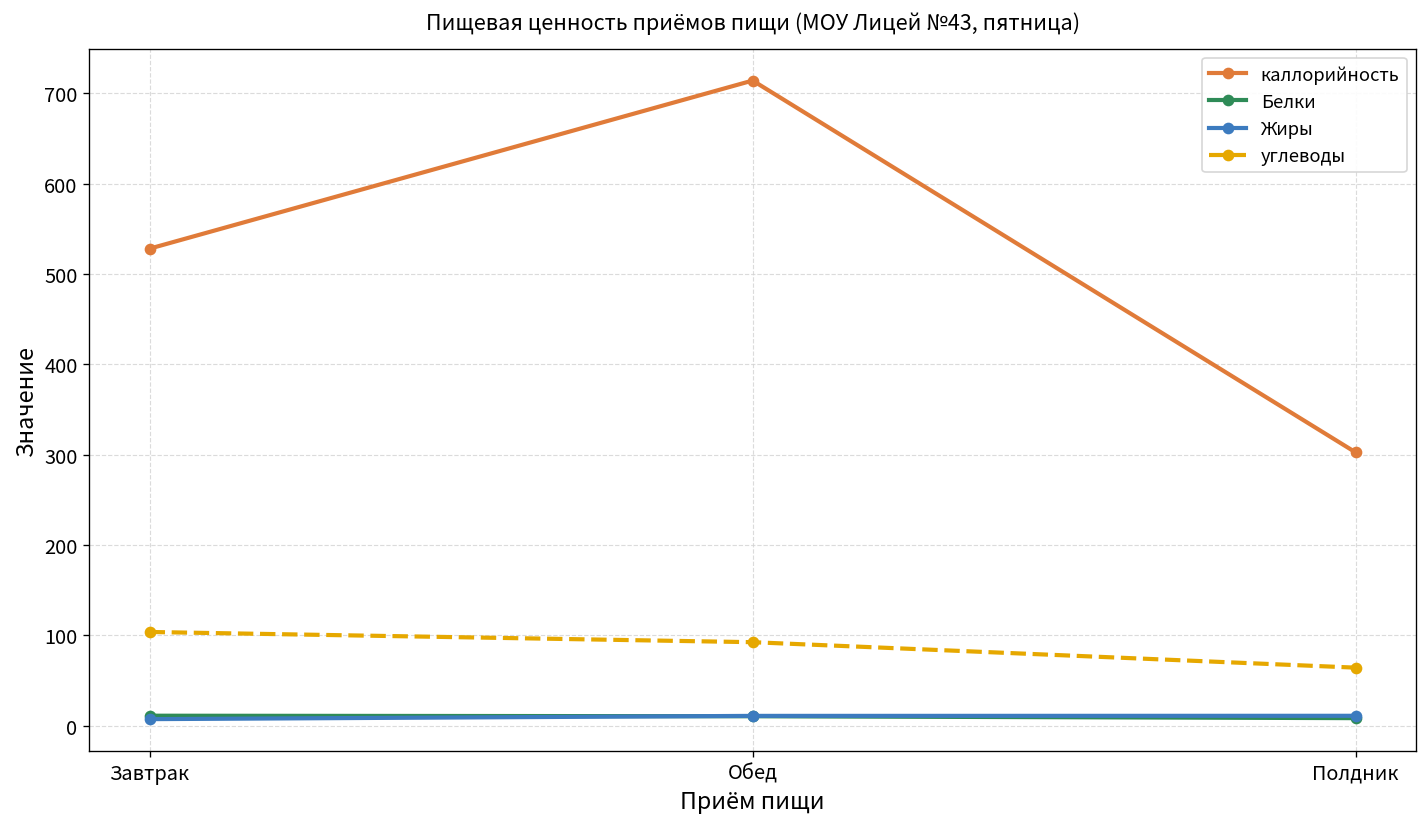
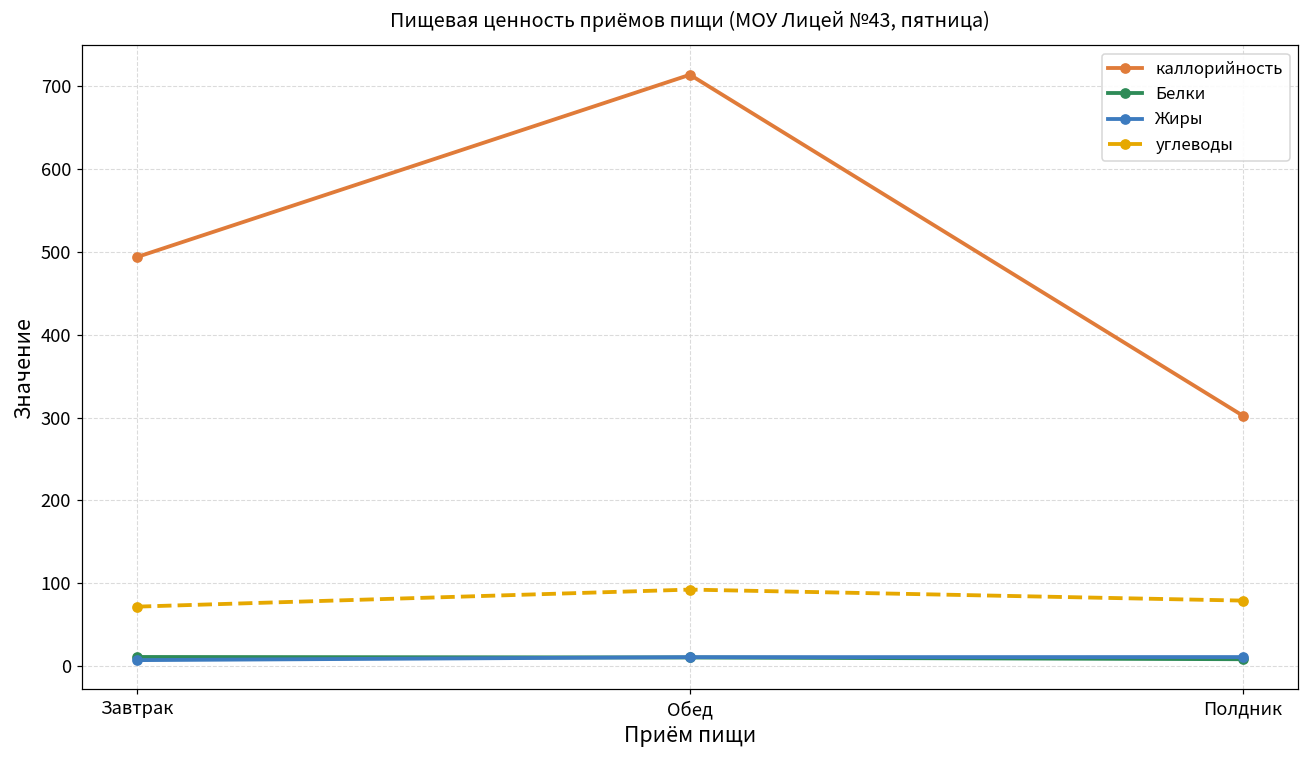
каллорийность, Завтрак: 530 -> 490
углеводы, Завтрак: 100 -> 70
углеводы, Полдник: 60 -> 80
